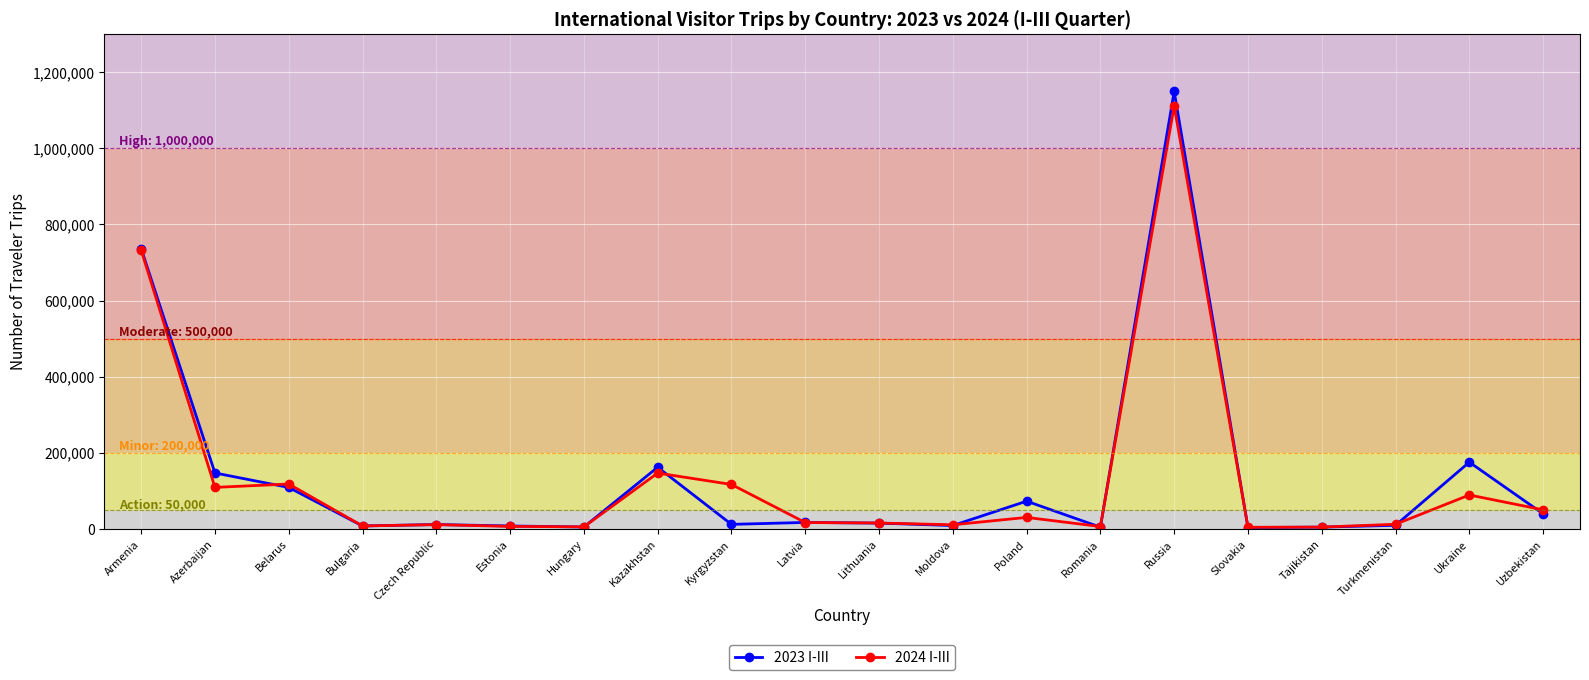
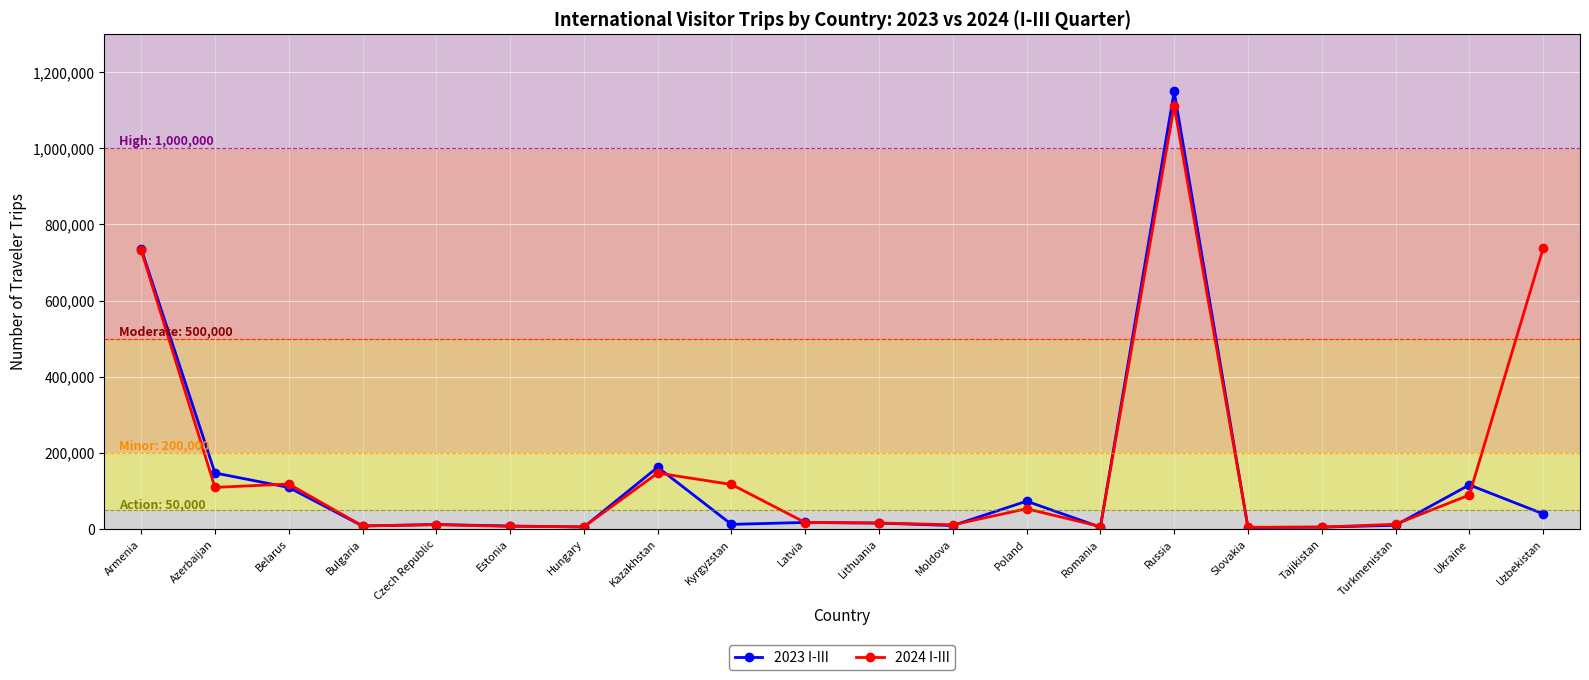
2024 I-III, Poland: 30,000 -> 50,000
2023 I-III, Ukraine: 180,000 -> 120,000
2024 I-III, Uzbekistan: 50,000 -> 740,000
